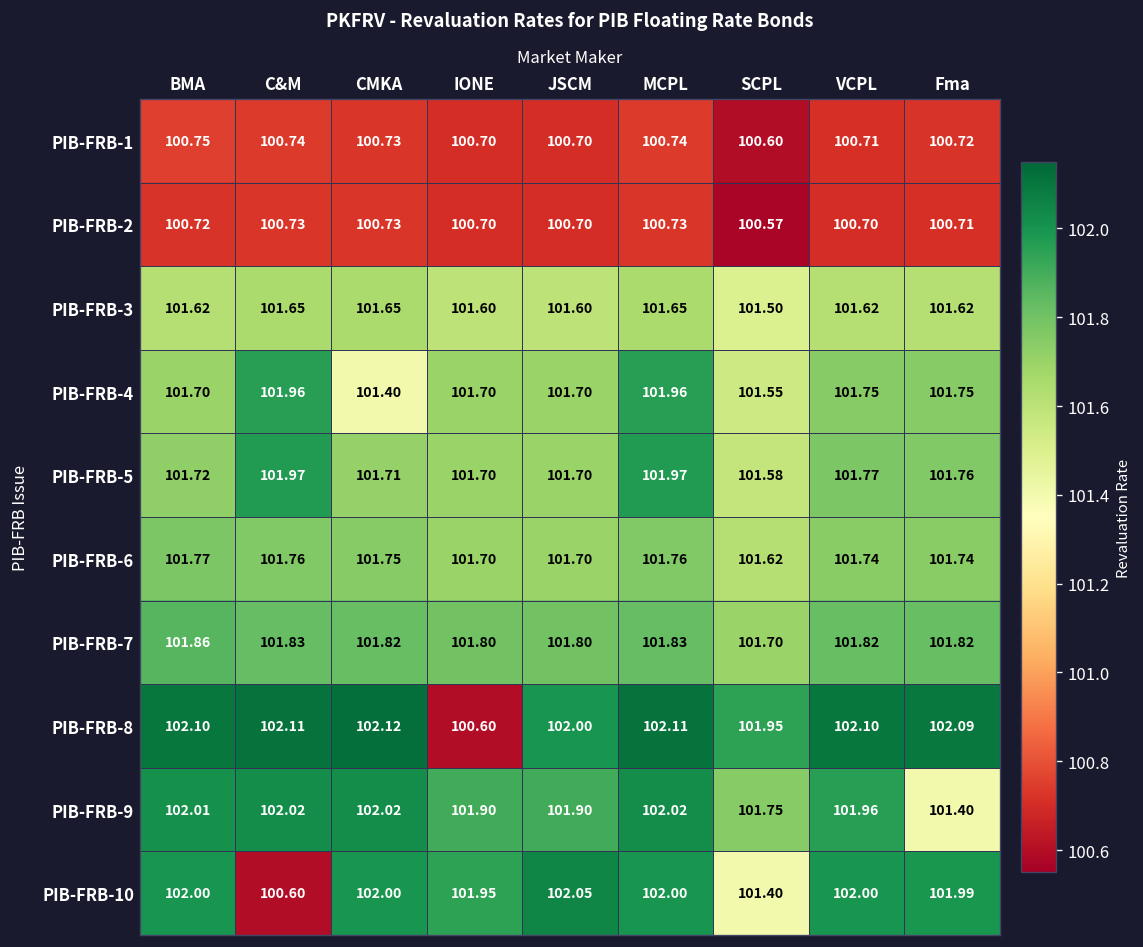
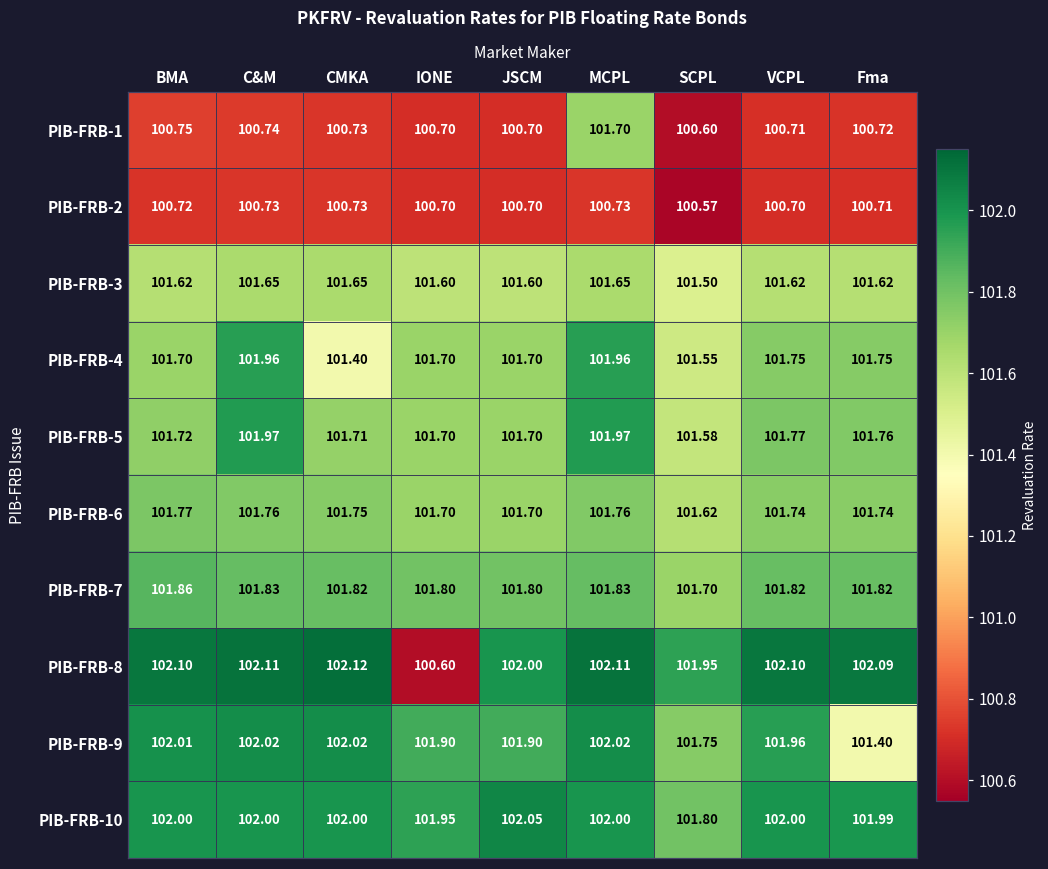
PIB-FRB-1, MCPL: 100.74 -> 101.70
PIB-FRB-10, C&M: 100.60 -> 102.00
PIB-FRB-10, SCPL: 101.40 -> 101.80
